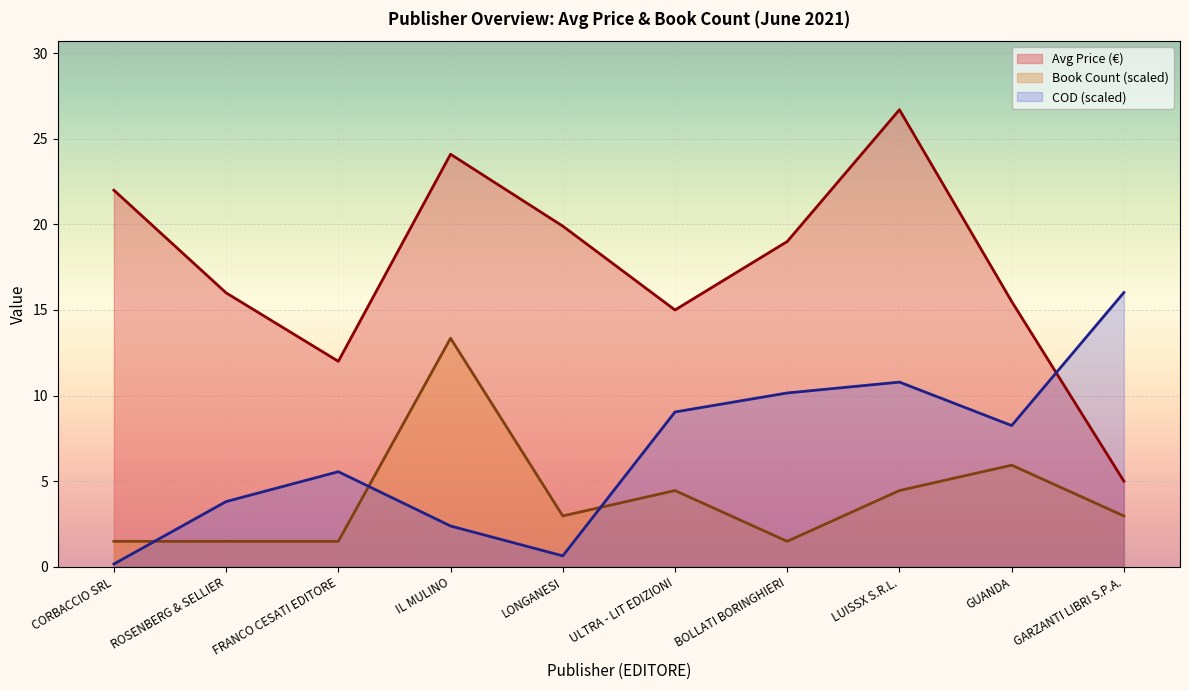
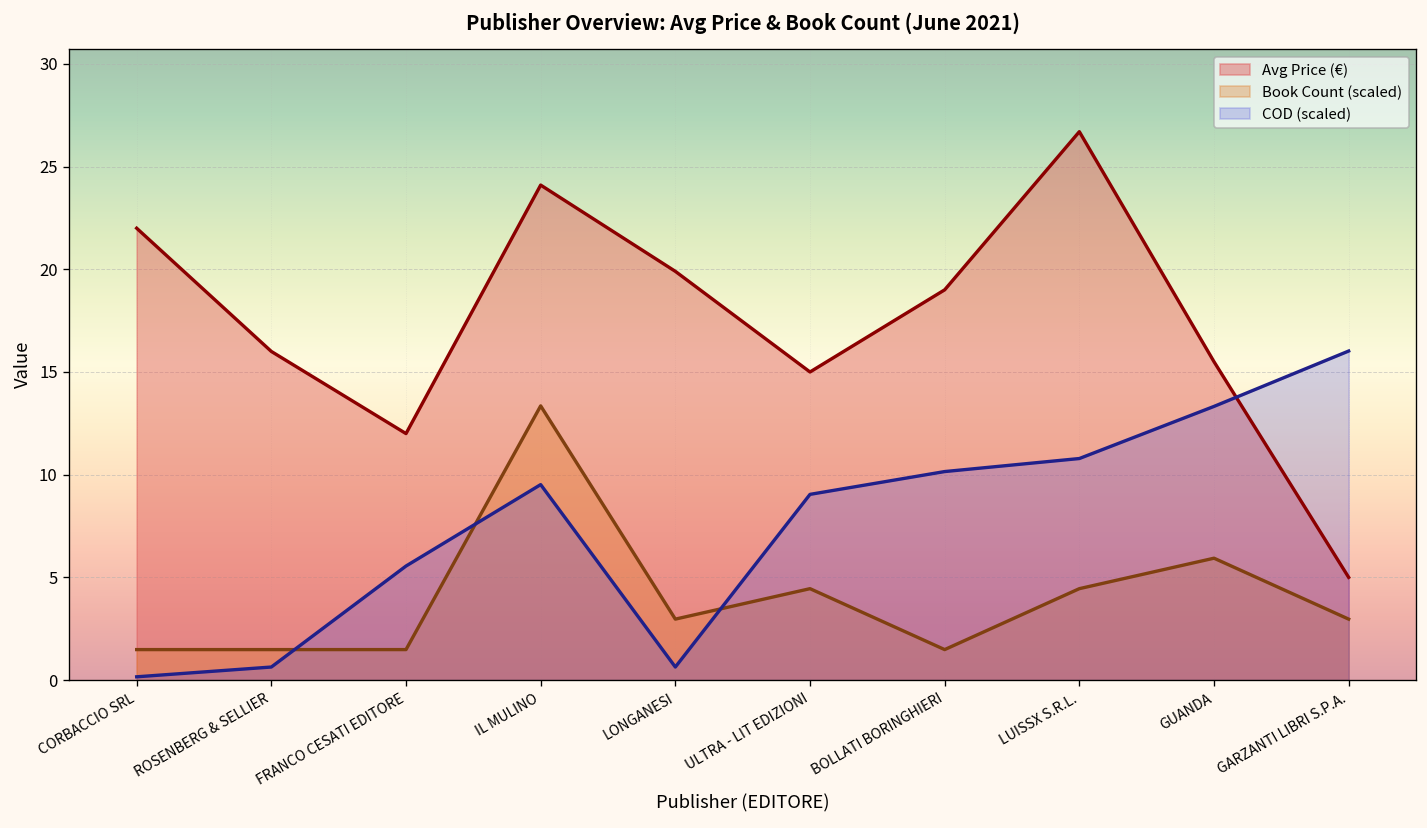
COD (scaled), ROSENBERG & SELLIER: 3.8 -> 0.6
COD (scaled), IL MULINO: 2.4 -> 9.5
COD (scaled), GUANDA: 8.2 -> 13.3
